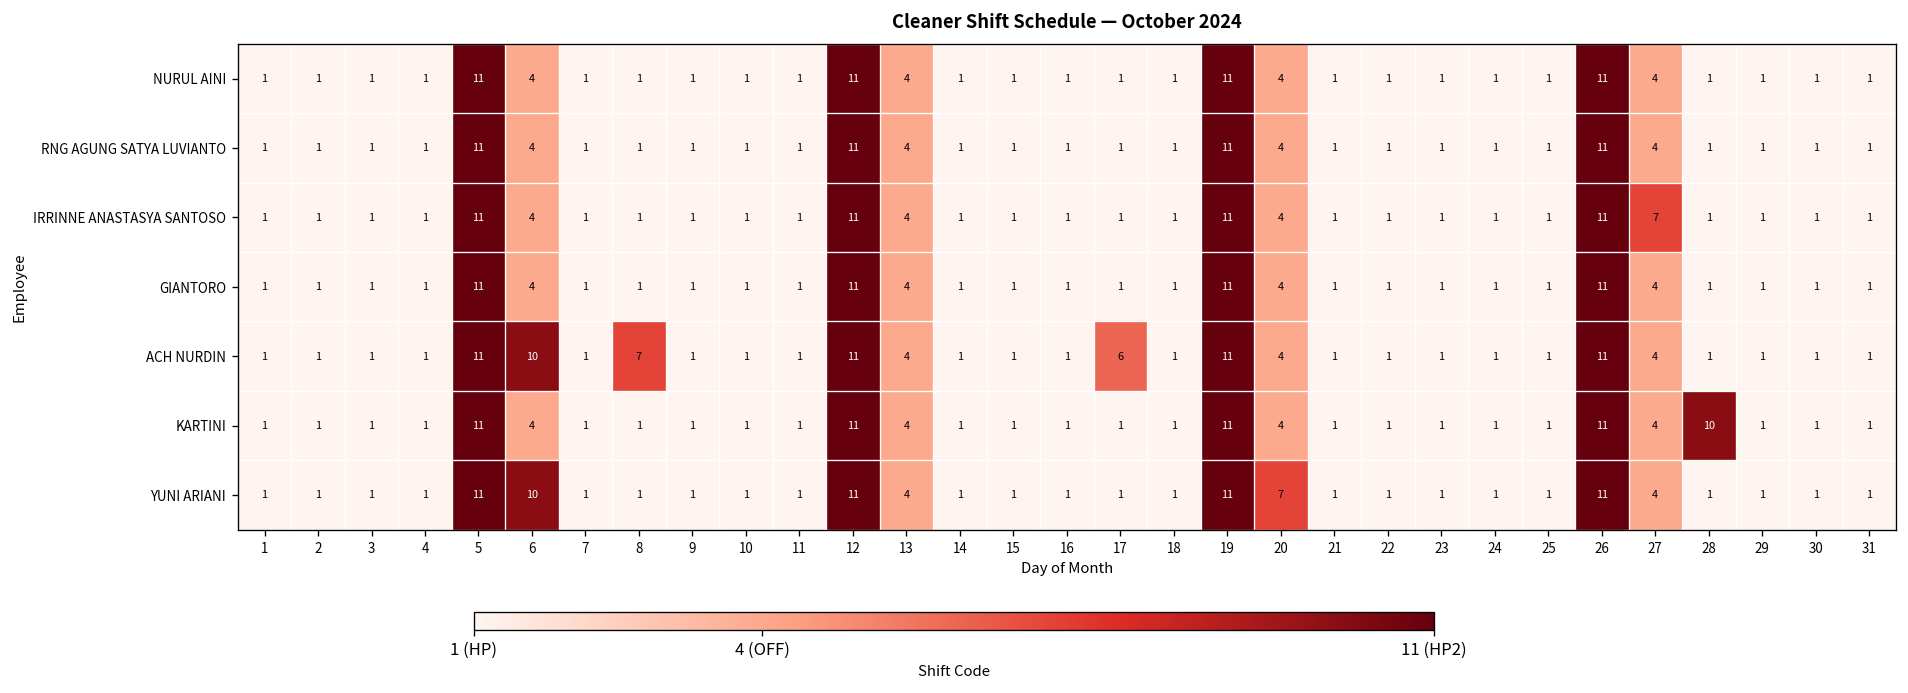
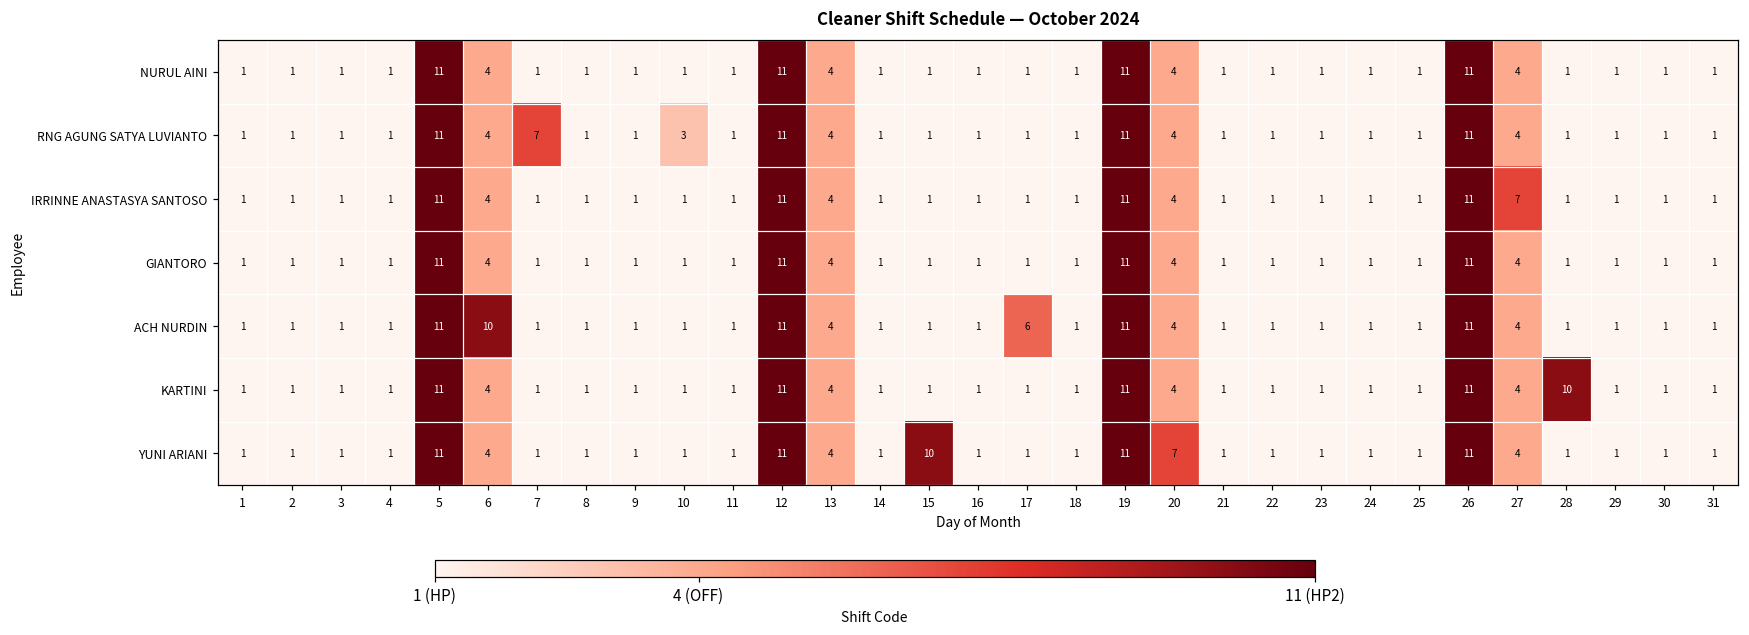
RNG AGUNG SATYA LUVIANTO, 7: 1 -> 7
RNG AGUNG SATYA LUVIANTO, 10: 1 -> 3
ACH NURDIN, 8: 7 -> 1
YUNI ARIANI, 6: 10 -> 4
YUNI ARIANI, 15: 1 -> 10
